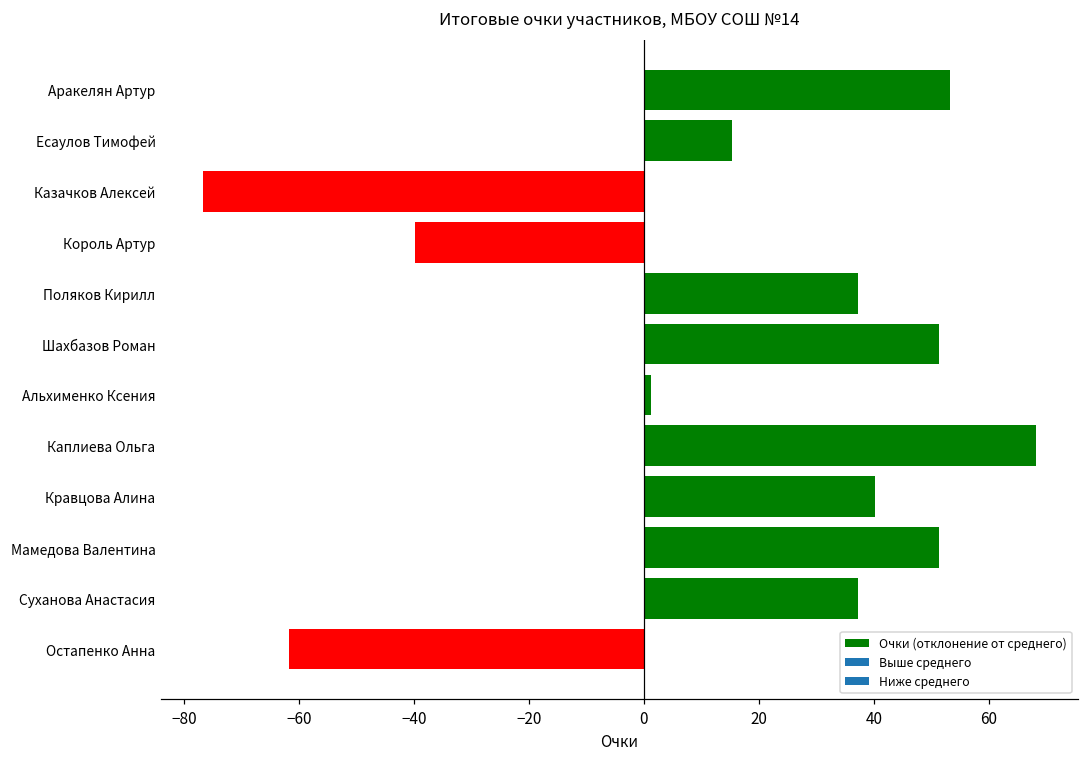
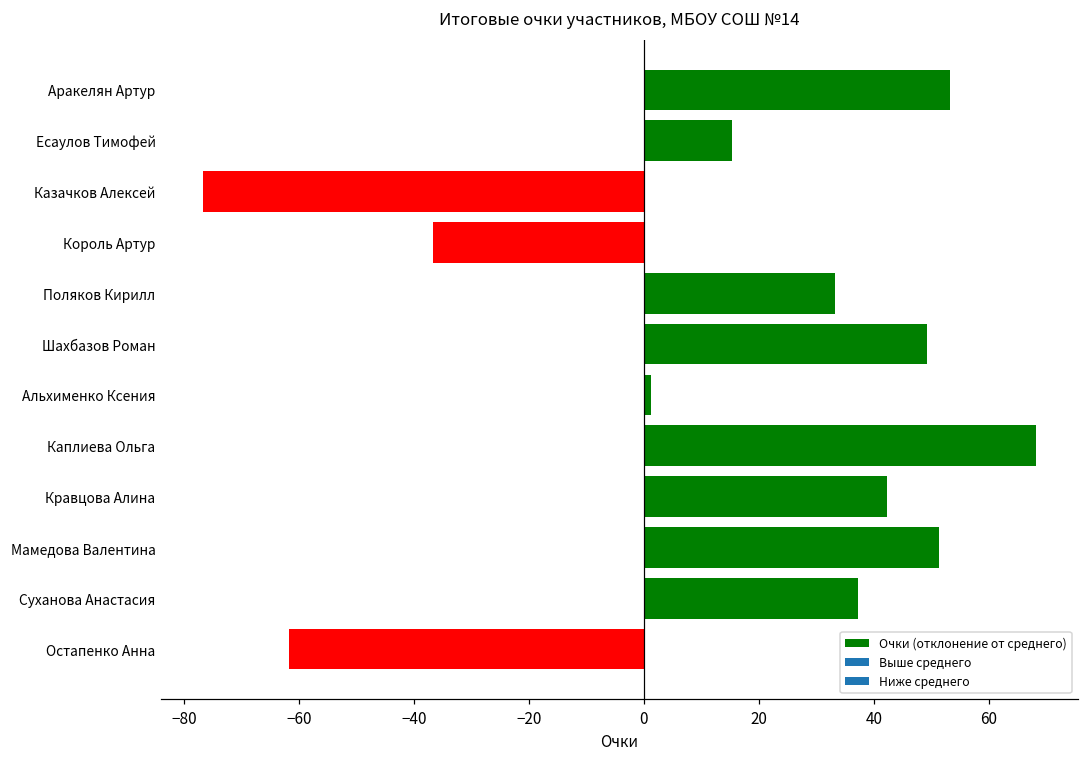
Король Артур: -40 -> -37
Поляков Кирилл: 37 -> 33
Шахбазов Роман: 51 -> 49
Кравцова Алина: 40 -> 42
